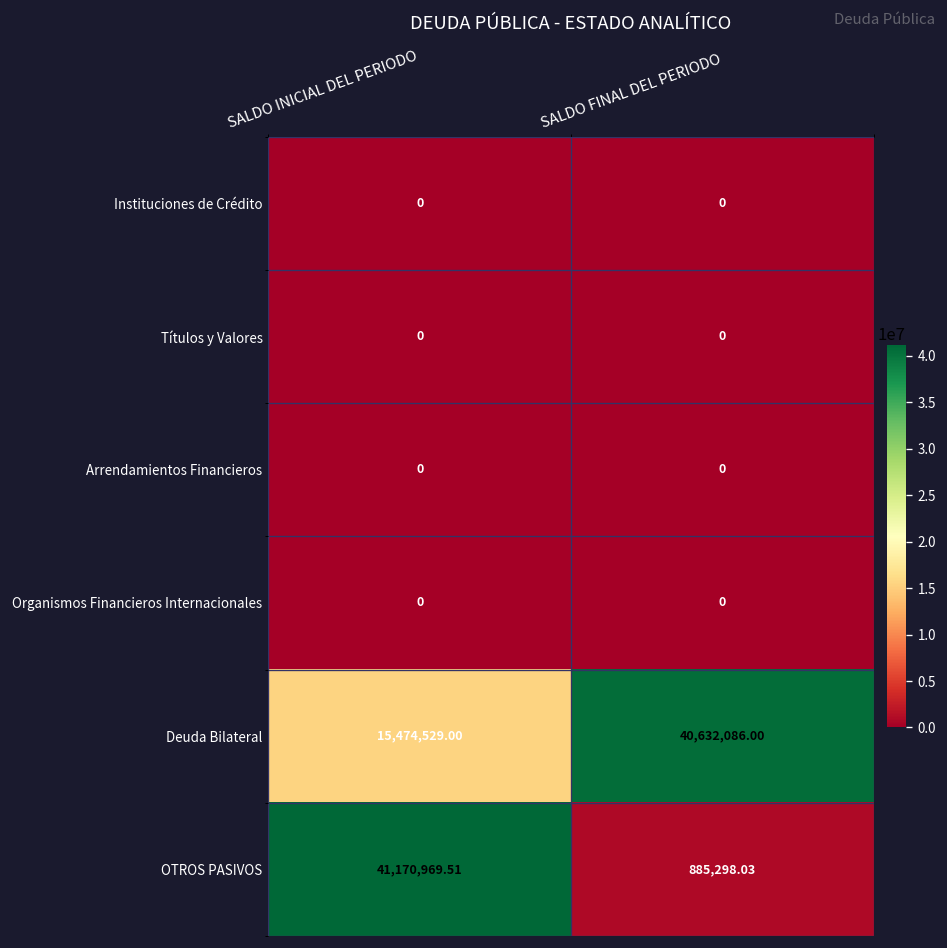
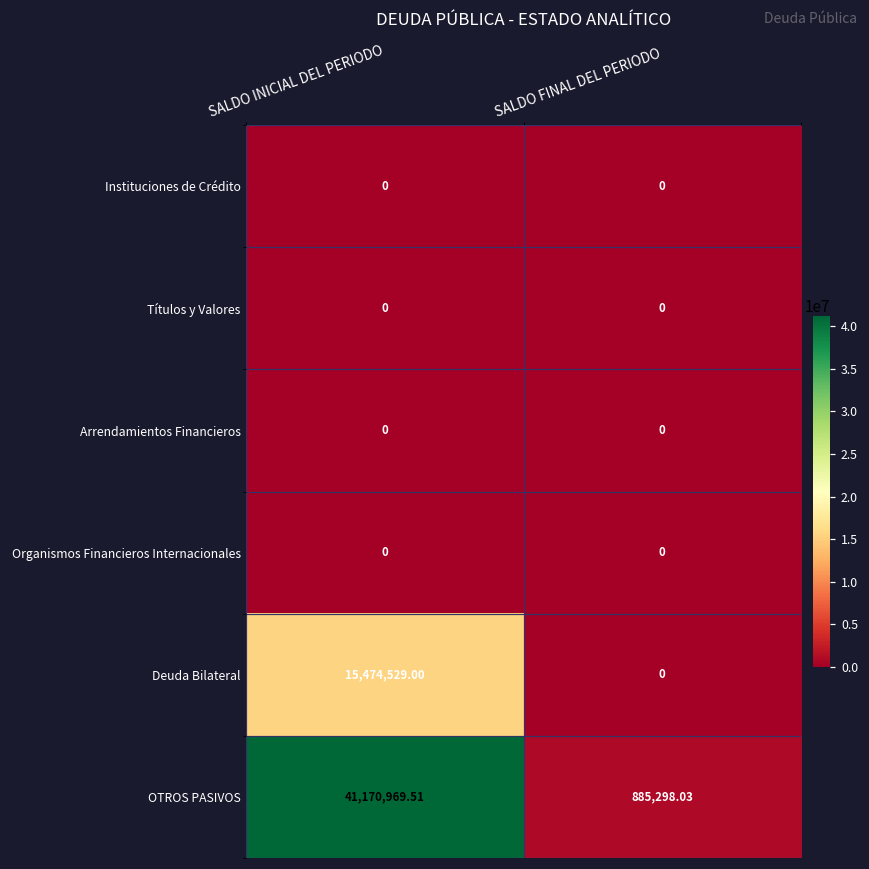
Deuda Bilateral, SALDO FINAL DEL PERIODO: 40,632,086.00 -> 0
